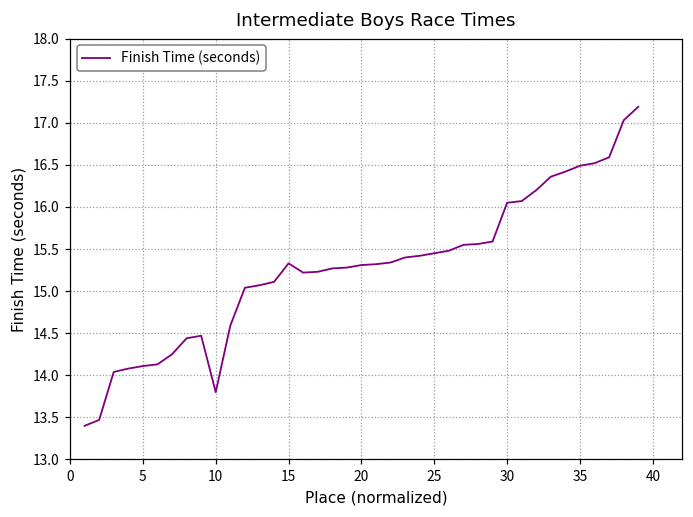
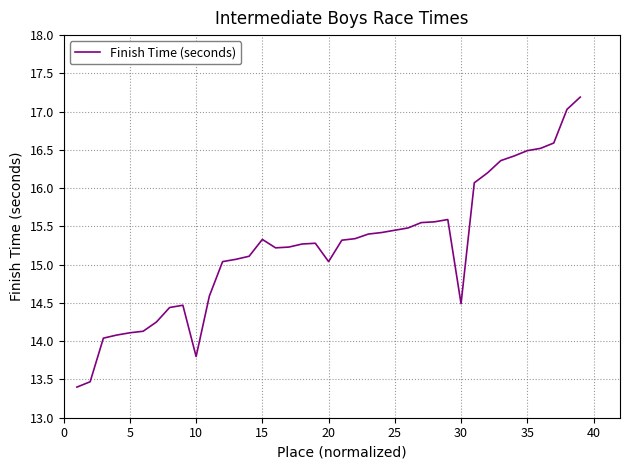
20: 15.3 -> 15.0
30: 16.1 -> 14.5
